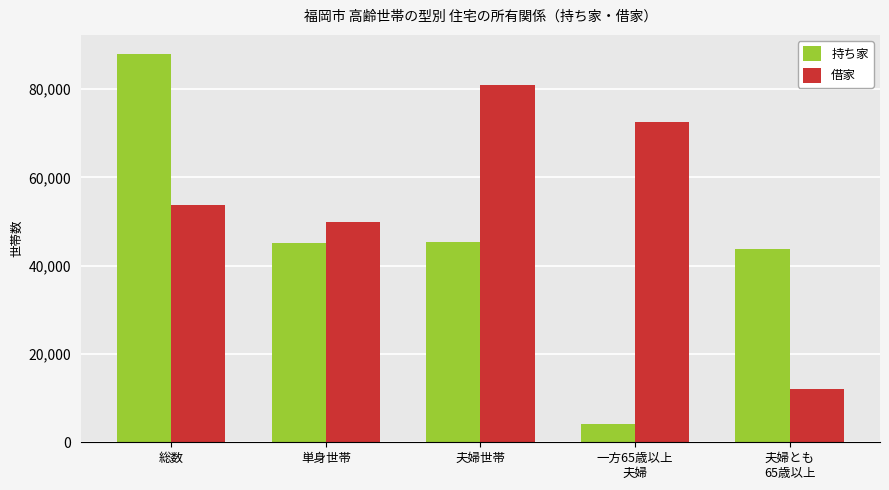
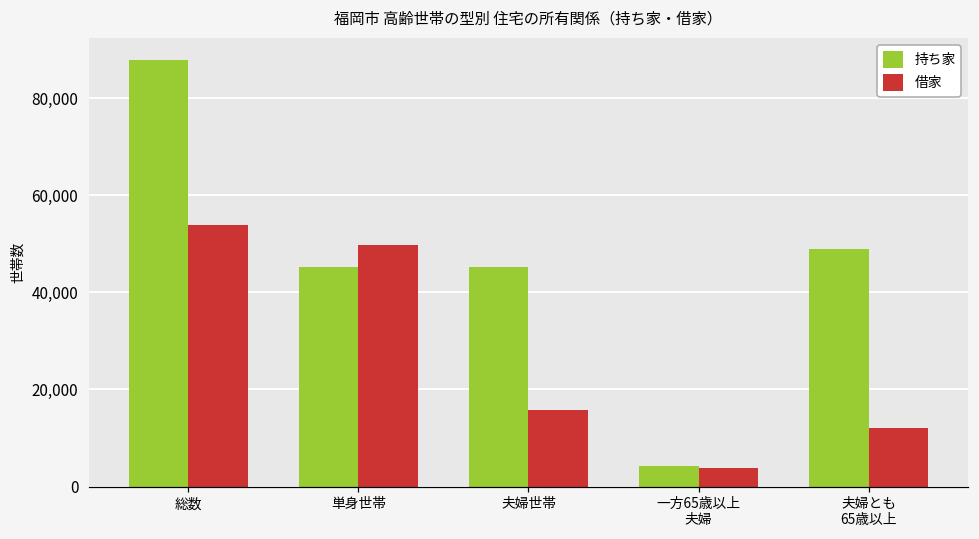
借家, 夫婦世帯: 81,000 -> 16,000
借家, 一方65歳以上 夫婦: 73,000 -> 4,000
持ち家, 夫婦とも 65歳以上: 44,000 -> 49,000
